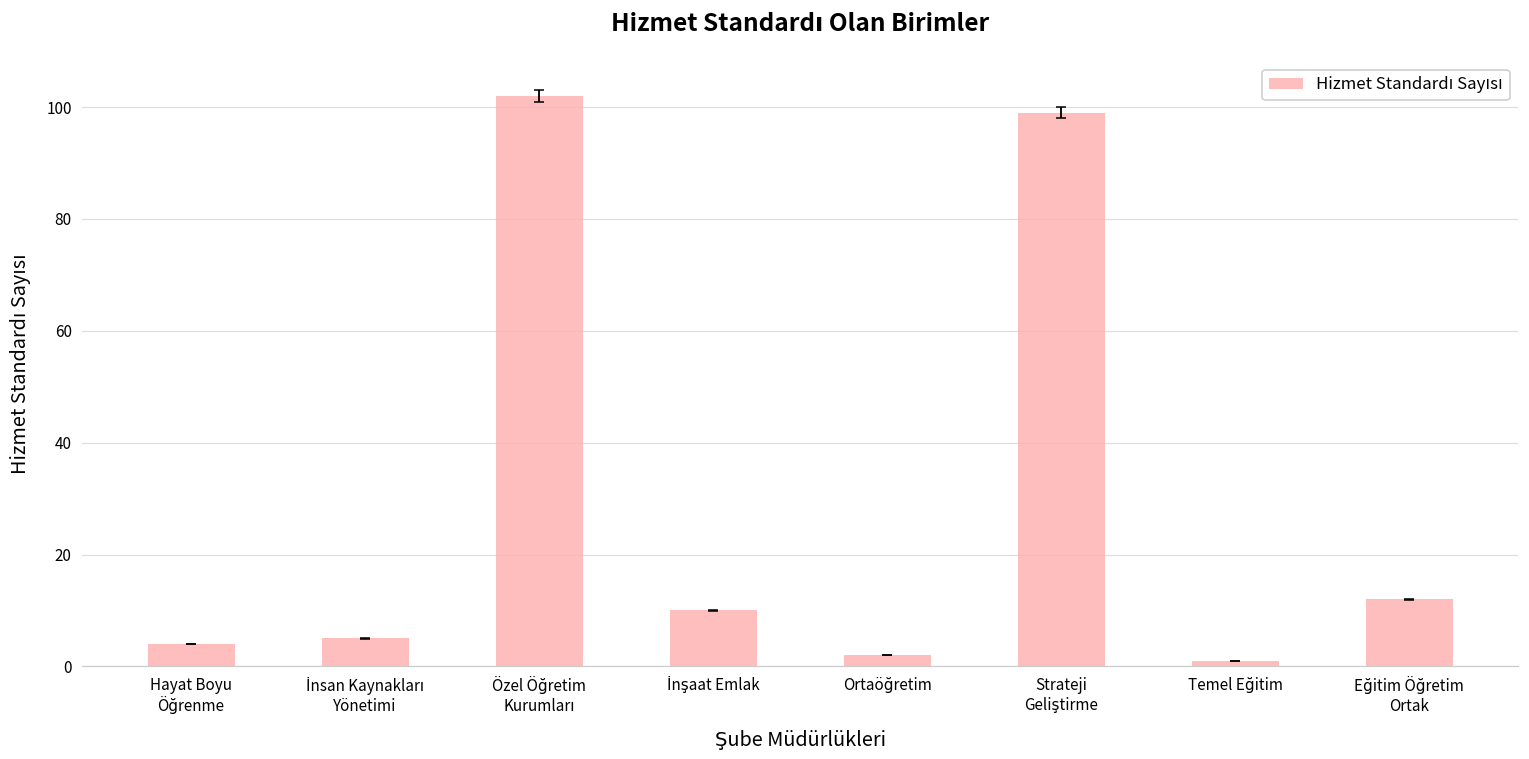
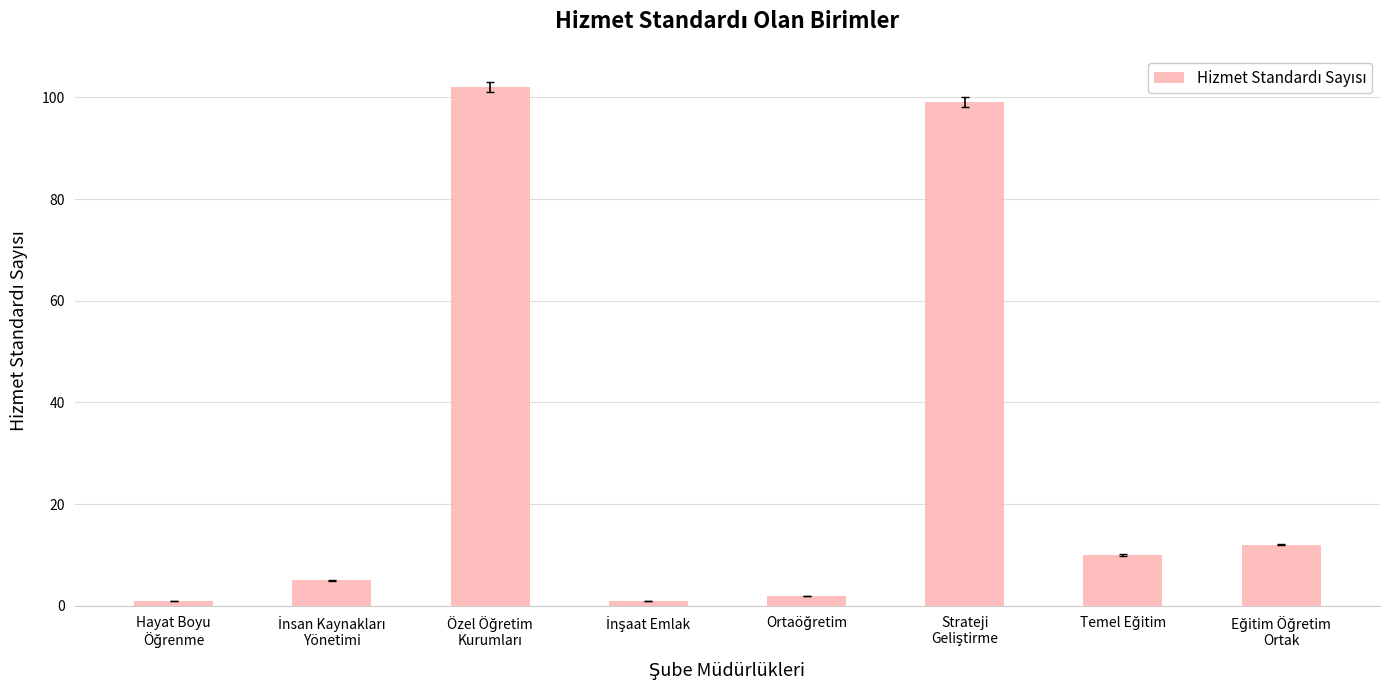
Hizmet Standardı Sayısı, Hayat Boyu Öğrenme: 4 -> 1
Hizmet Standardı Sayısı, İnşaat Emlak: 10 -> 1
Hizmet Standardı Sayısı, Temel Eğitim: 1 -> 10
